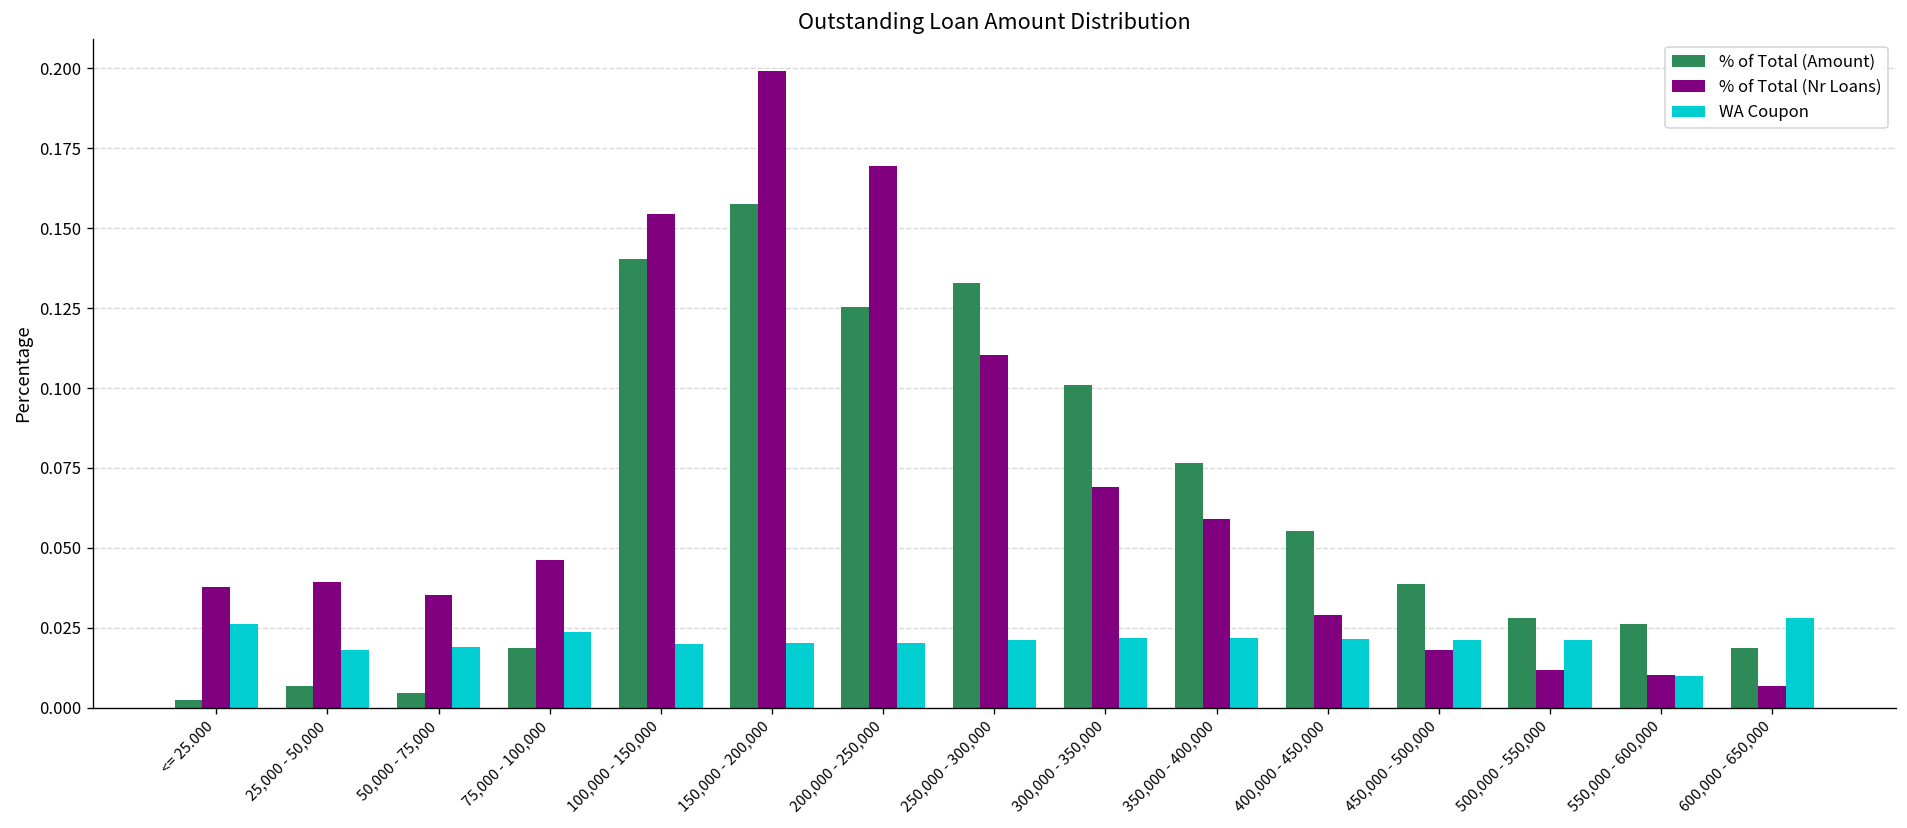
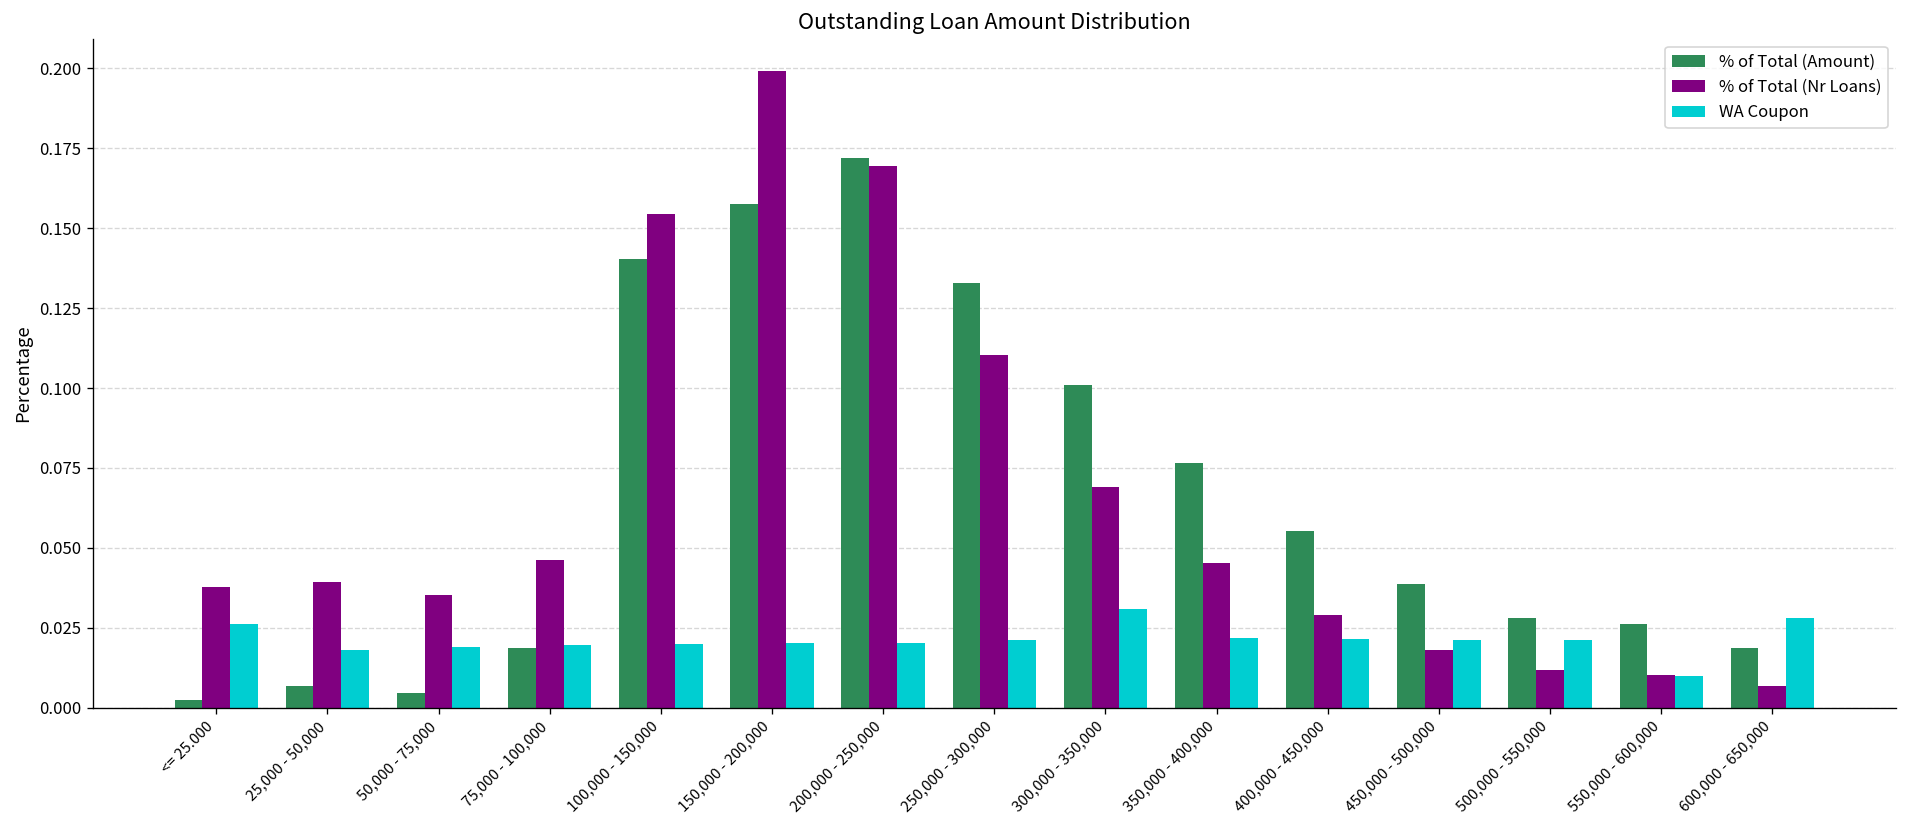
WA Coupon, 75,000 - 100,000: 0.024 -> 0.020
% of Total (Amount), 200,000 - 250,000: 0.125 -> 0.172
WA Coupon, 300,000 - 350,000: 0.022 -> 0.031
% of Total (Nr Loans), 350,000 - 400,000: 0.059 -> 0.045
